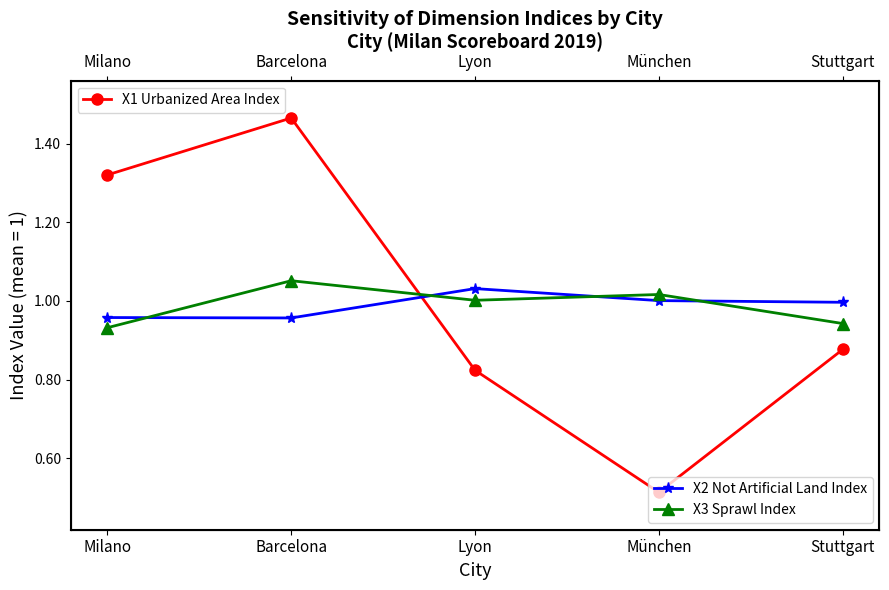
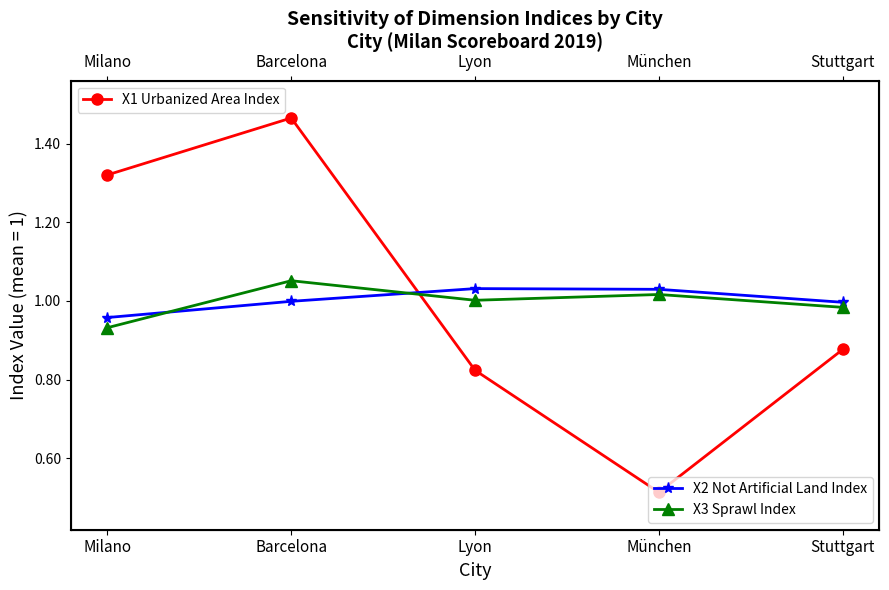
X2 Not Artificial Land Index, Barcelona: 0.96 -> 1.00
X2 Not Artificial Land Index, München: 1.00 -> 1.03
X3 Sprawl Index, Stuttgart: 0.94 -> 0.98
